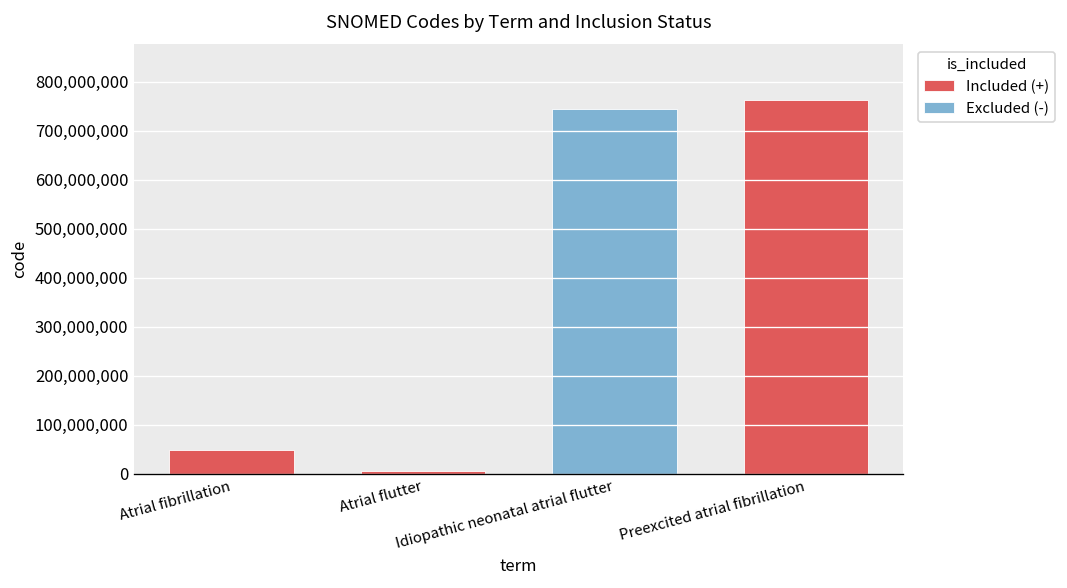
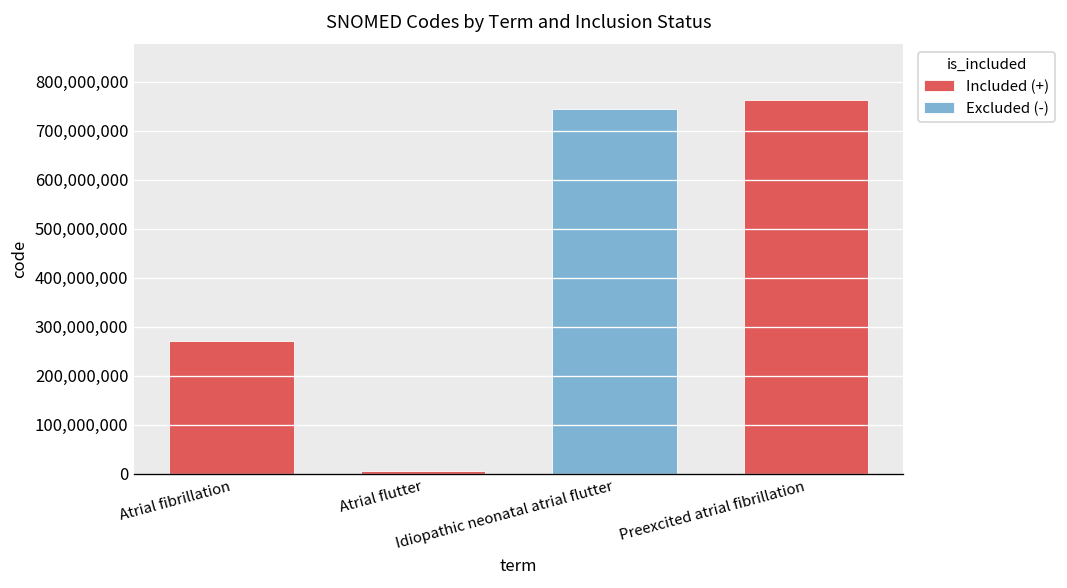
Included (+), Atrial fibrillation: 50,000,000 -> 270,000,000
